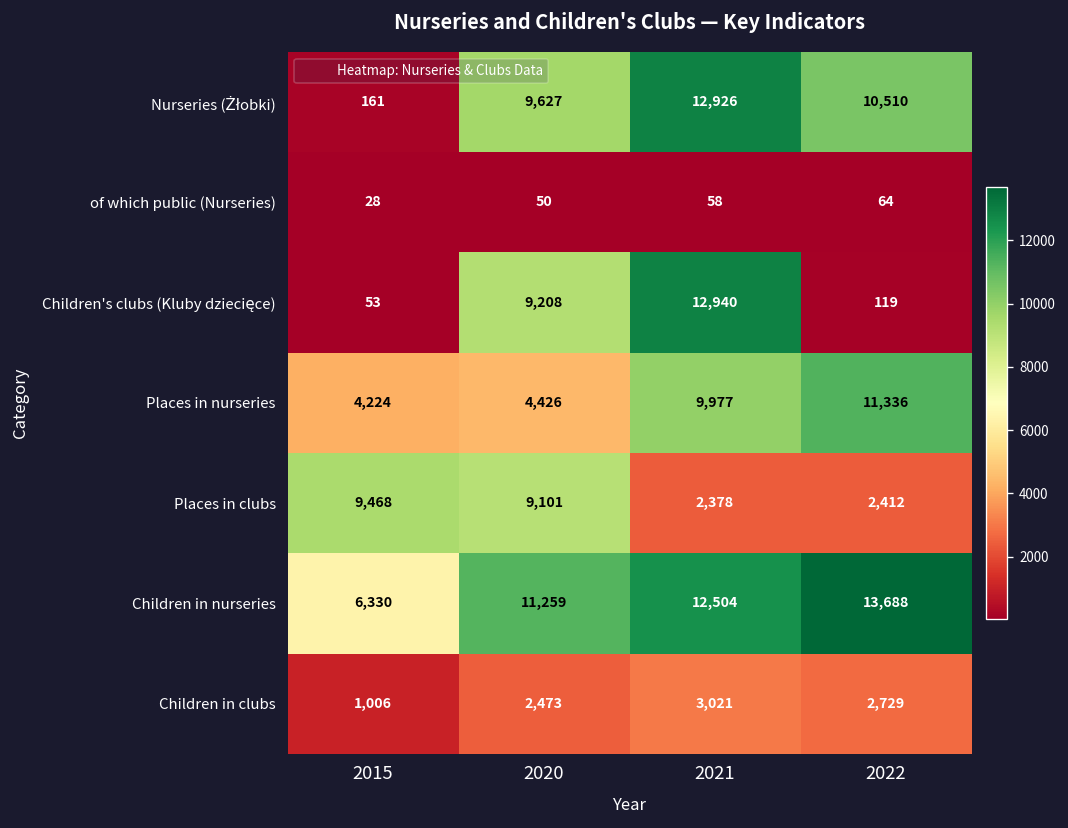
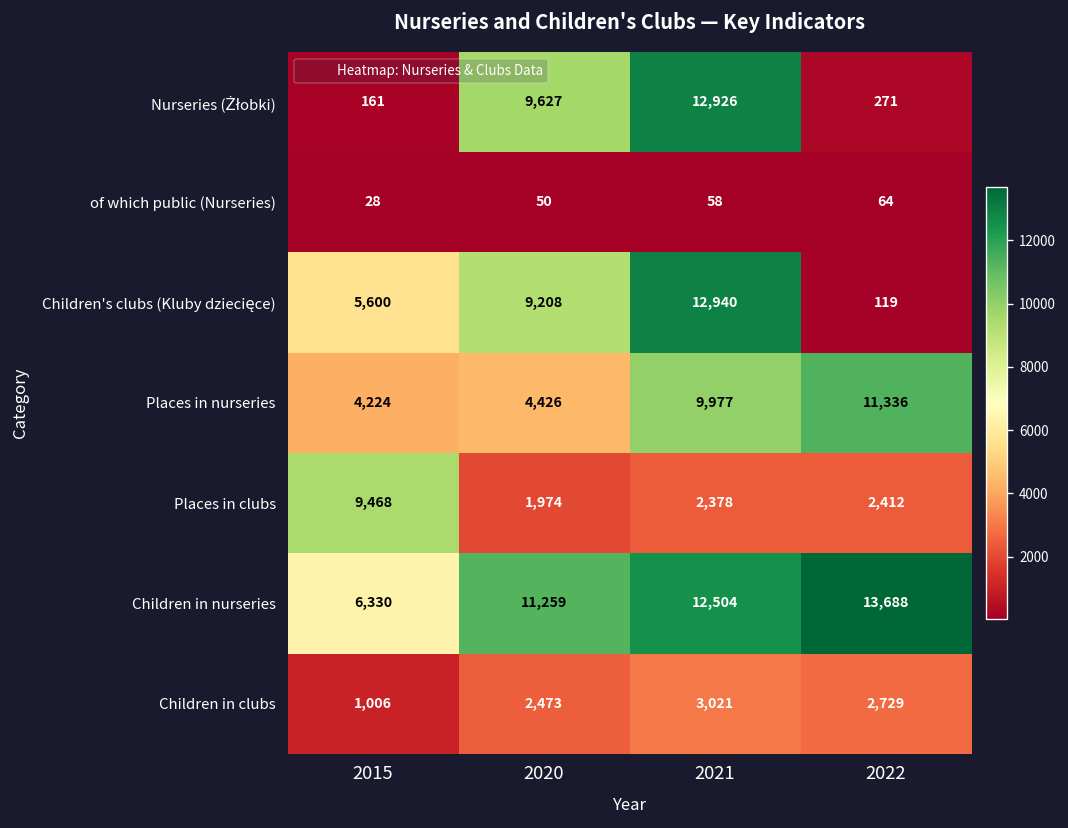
Nurseries (Żłobki), 2022: 10,510 -> 271
Children's clubs (Kluby dziecięce), 2015: 53 -> 5,600
Places in clubs, 2020: 9,101 -> 1,974
